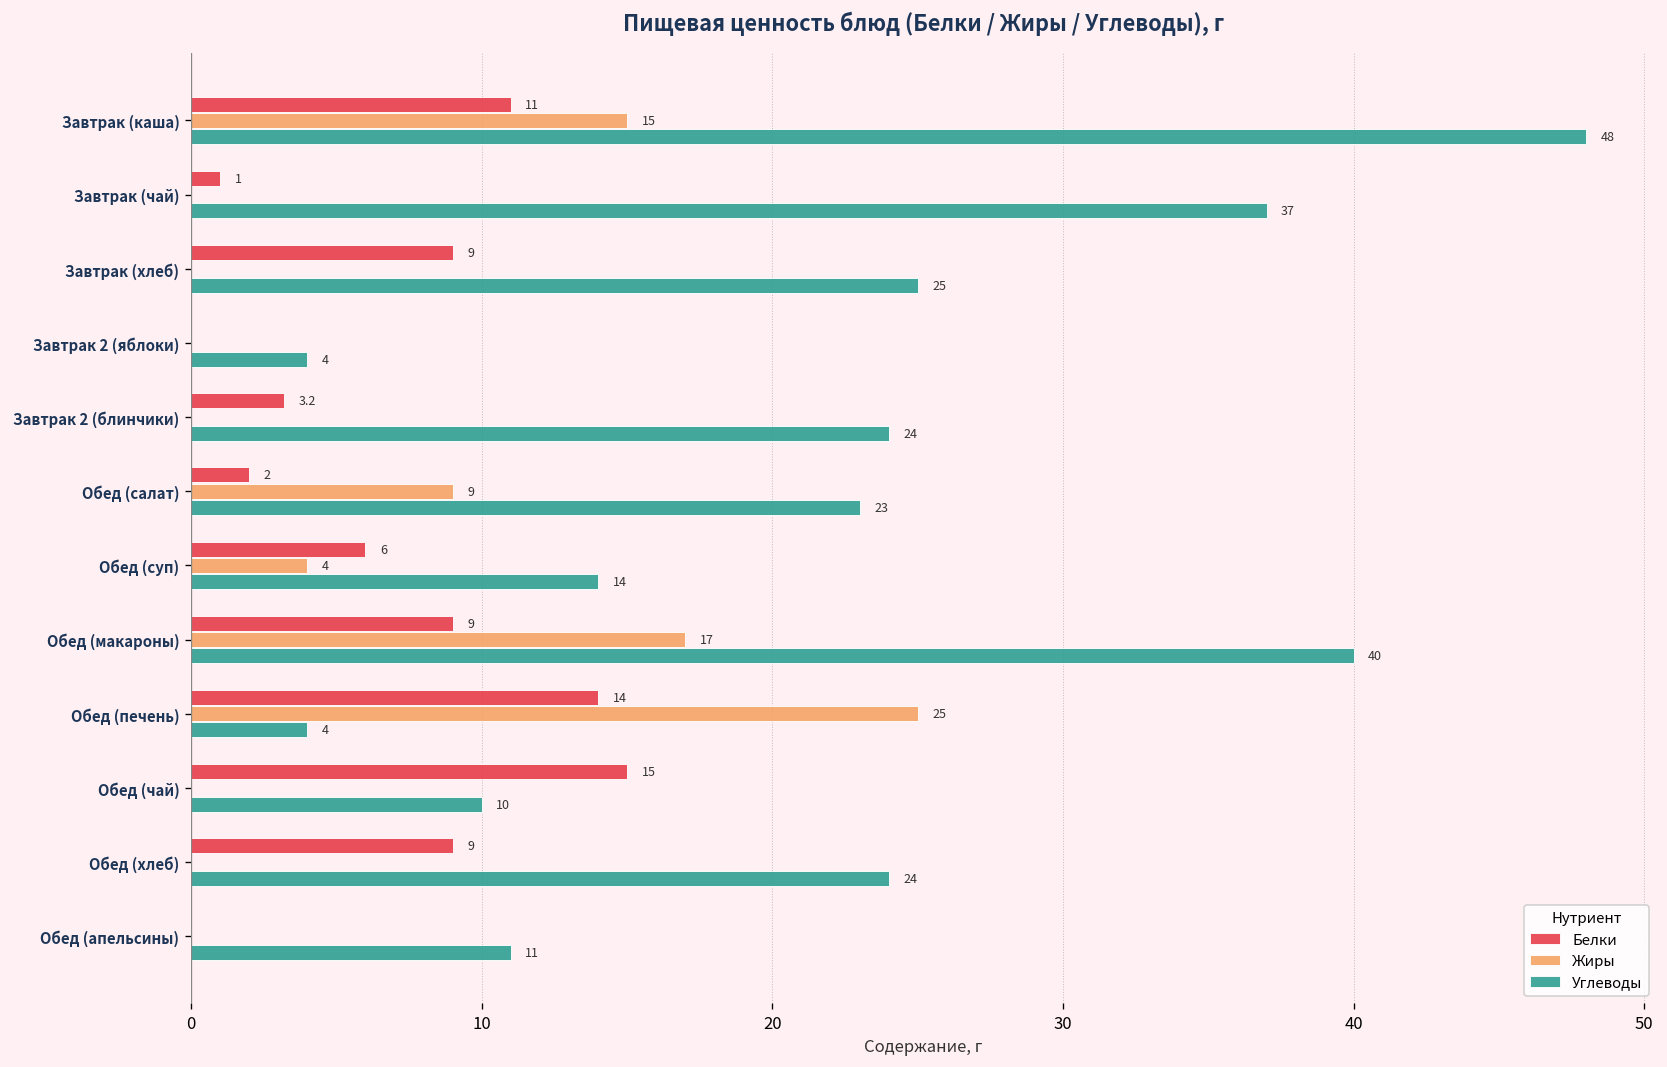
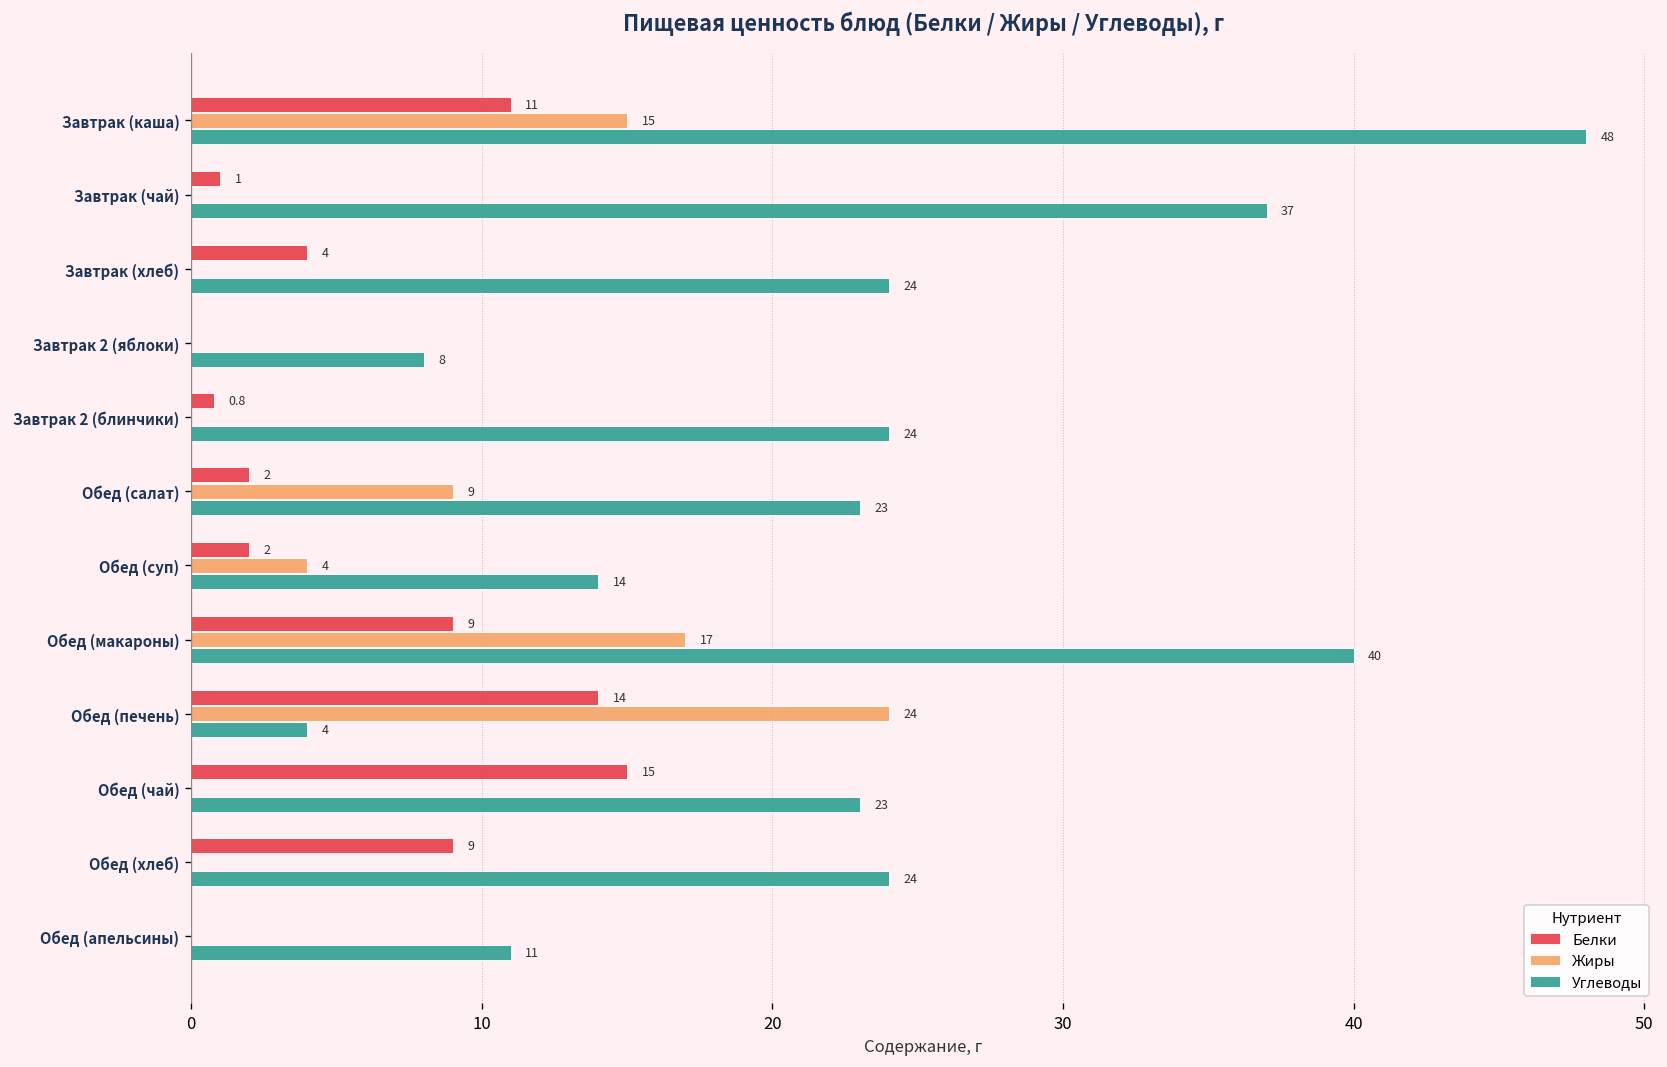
Белки, Завтрак (хлеб): 9 -> 4
Углеводы, Завтрак (хлеб): 25 -> 24
Углеводы, Завтрак 2 (яблоки): 4 -> 8
Белки, Завтрак 2 (блинчики): 3.2 -> 0.8
Белки, Обед (суп): 6 -> 2
Жиры, Обед (печень): 25 -> 24
Углеводы, Обед (чай): 10 -> 23
